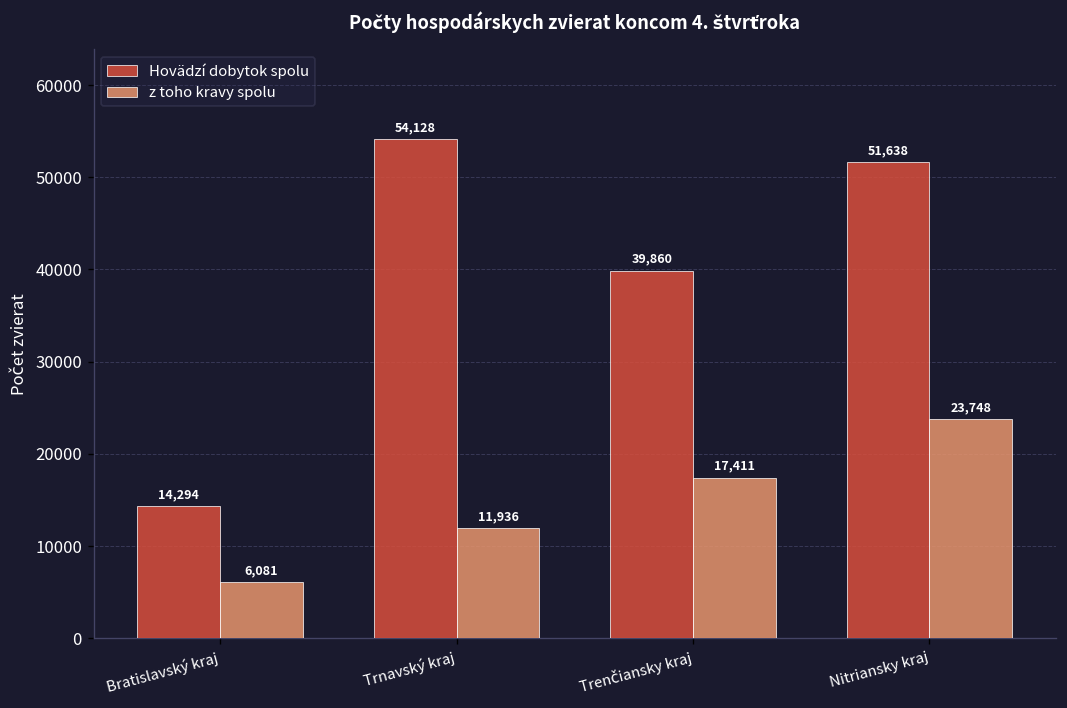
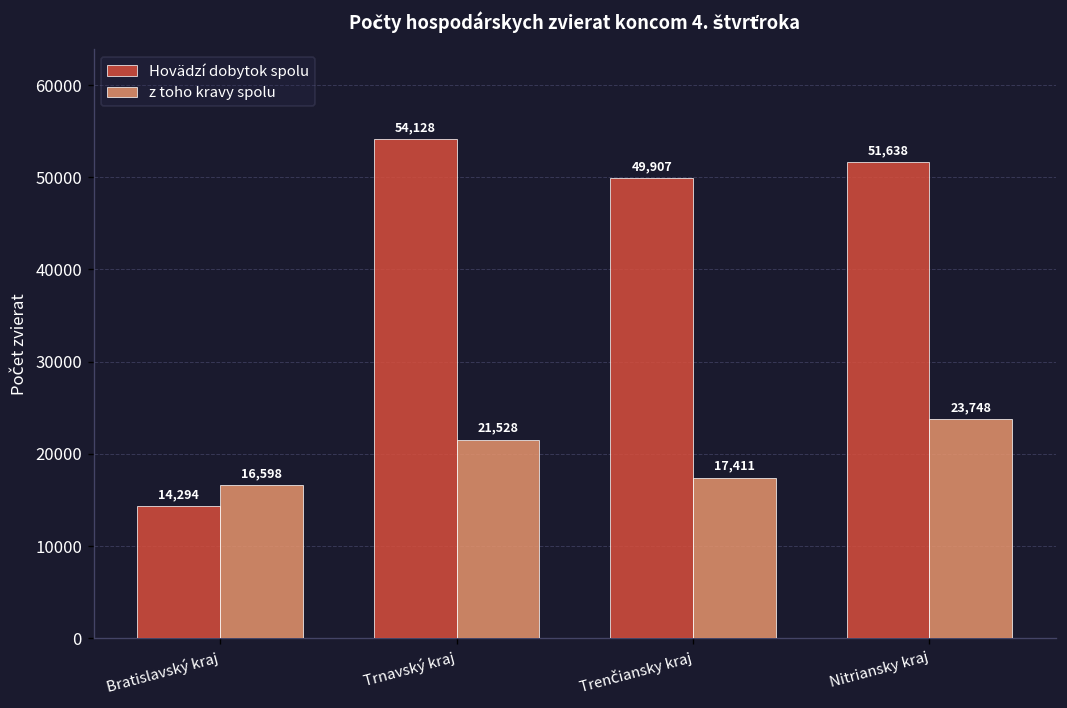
z toho kravy spolu, Bratislavský kraj: 6,081 -> 16,598
z toho kravy spolu, Trnavský kraj: 11,936 -> 21,528
Hovädzí dobytok spolu, Trenčiansky kraj: 39,860 -> 49,907
